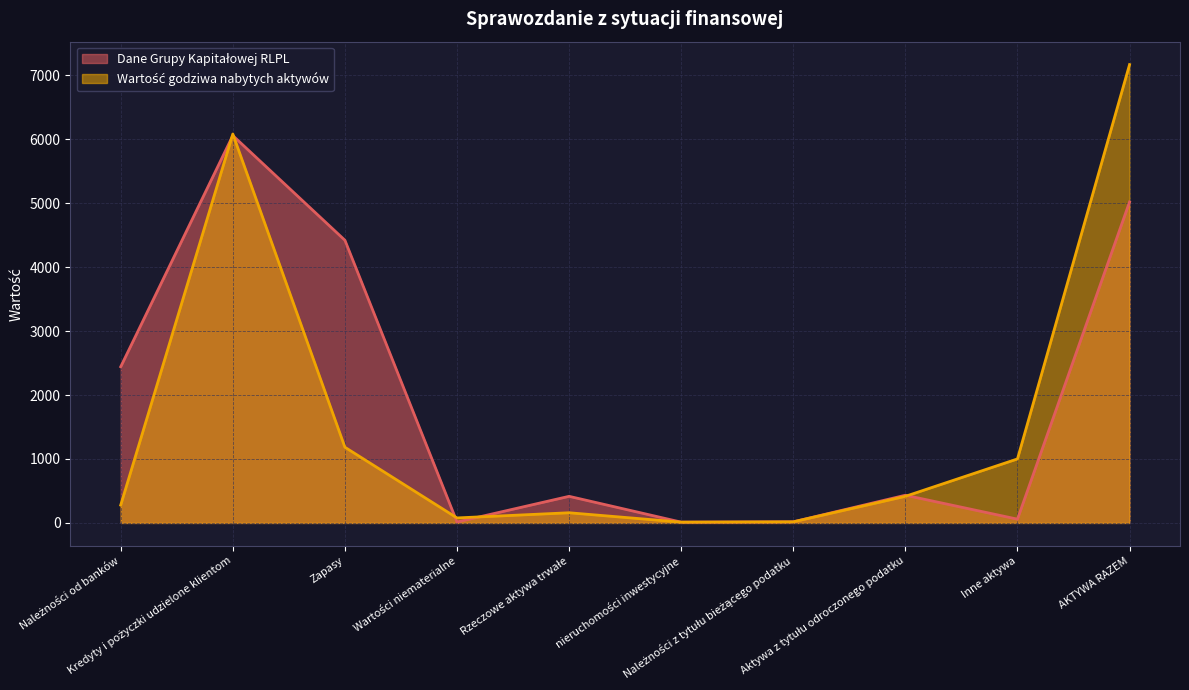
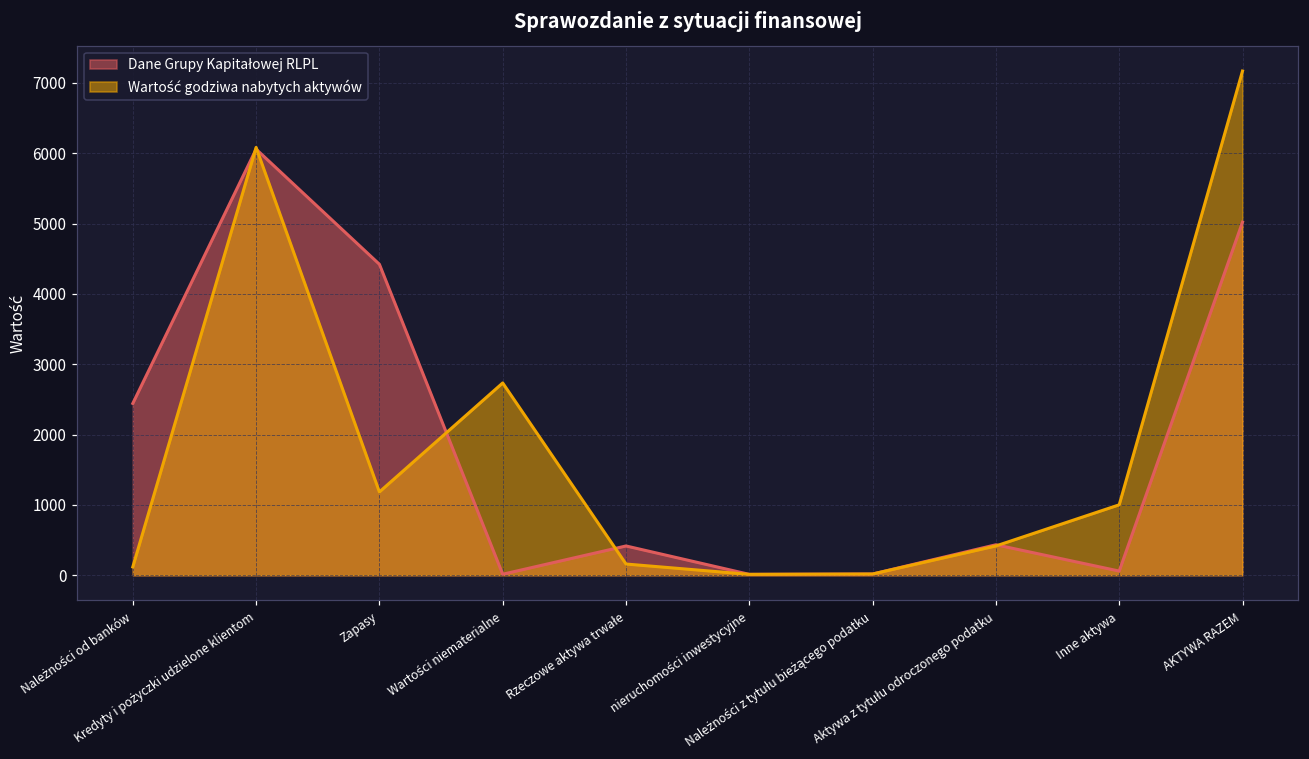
Wartość godziwa nabytych aktywów, Należności od banków: 300 -> 100
Wartość godziwa nabytych aktywów, Wartości niematerialne: 100 -> 2700
